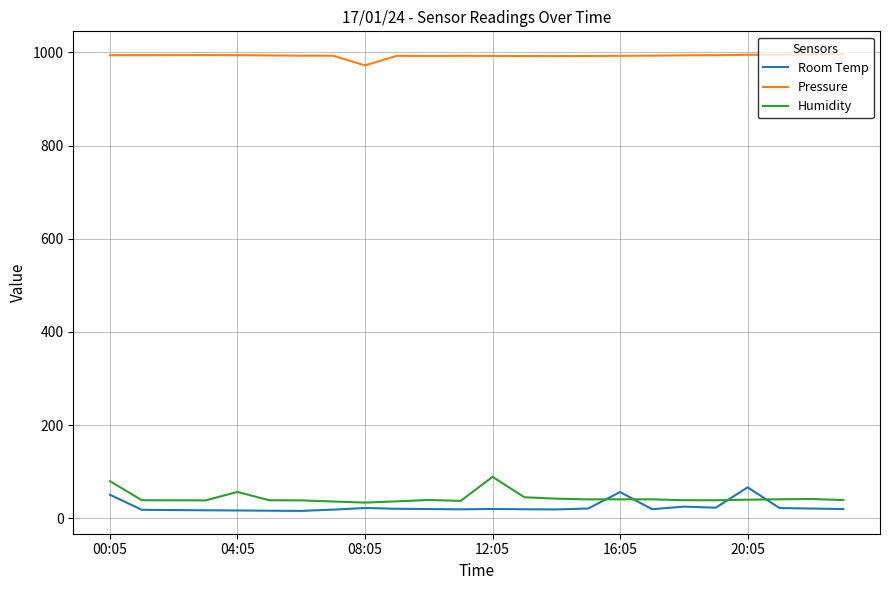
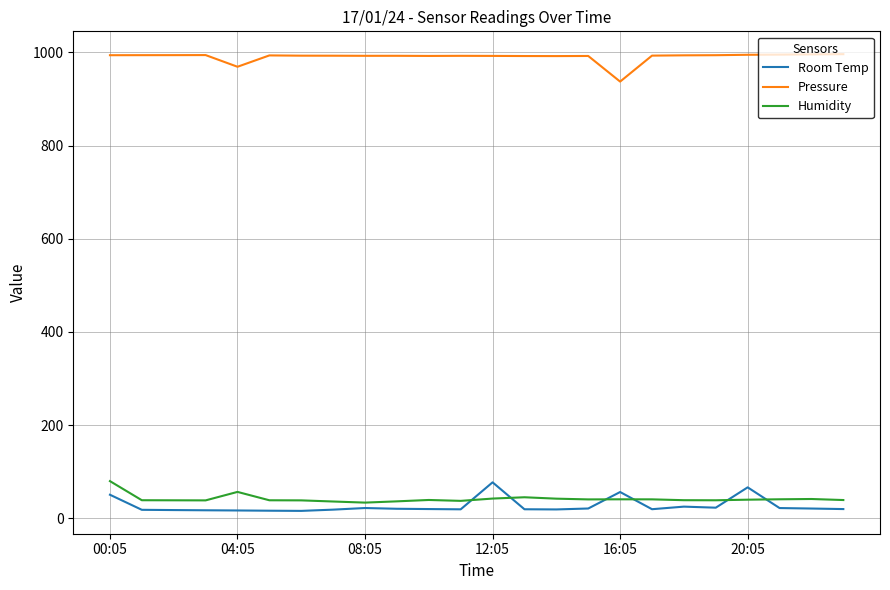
Pressure, 04:05: 990 -> 970
Pressure, 08:05: 970 -> 990
Room Temp, 12:05: 20 -> 80
Humidity, 12:05: 90 -> 40
Pressure, 16:05: 990 -> 940
